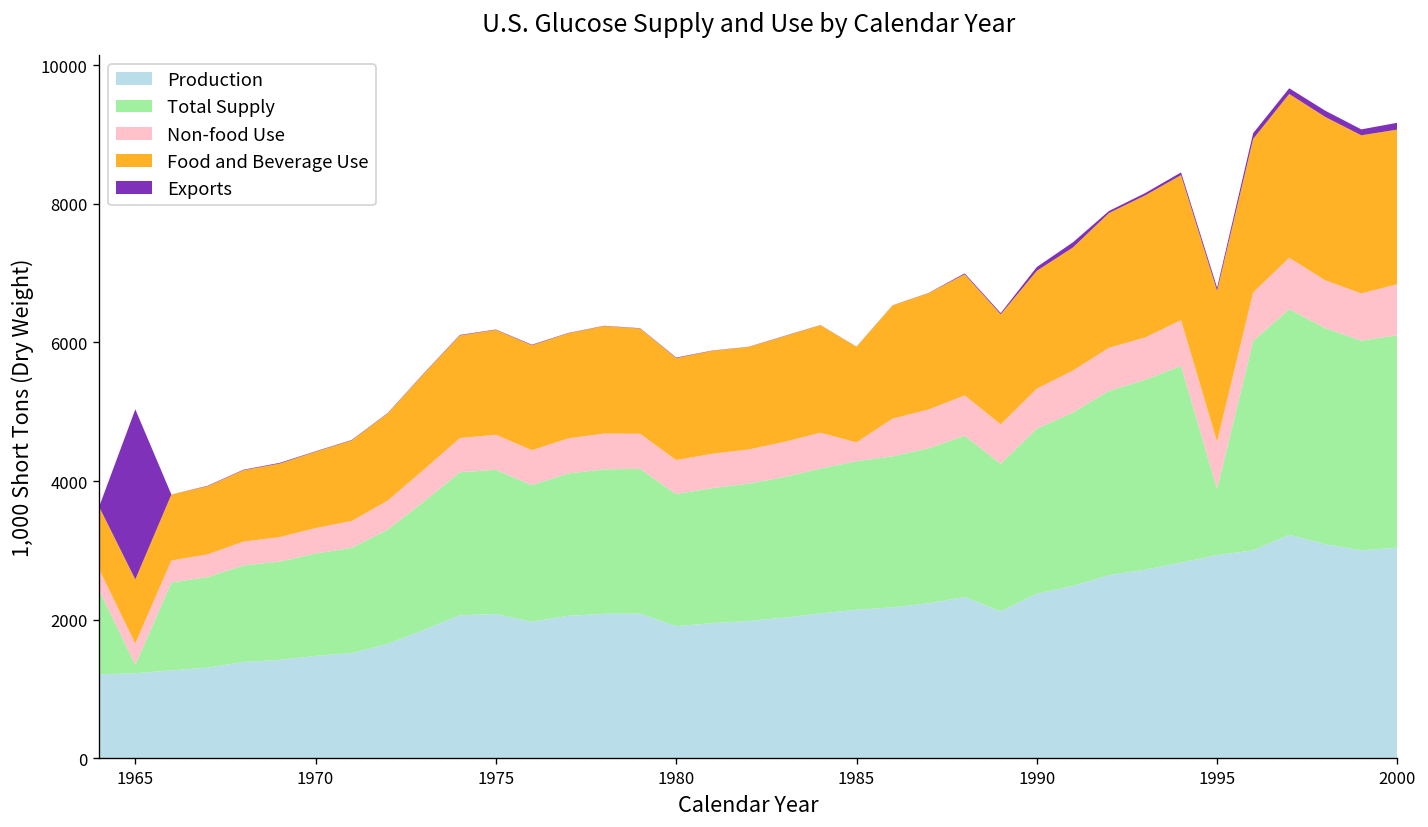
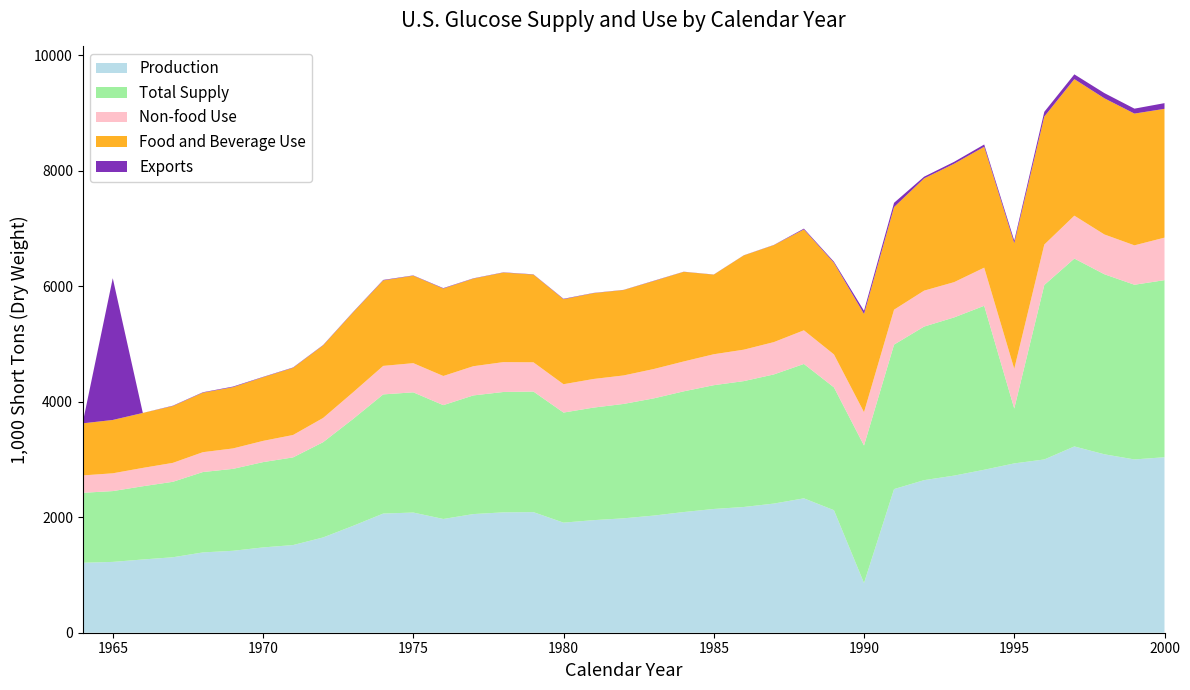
Total Supply, 1965: 100 -> 1200
Non-food Use, 1985: 300 -> 500
Production, 1990: 2400 -> 900
